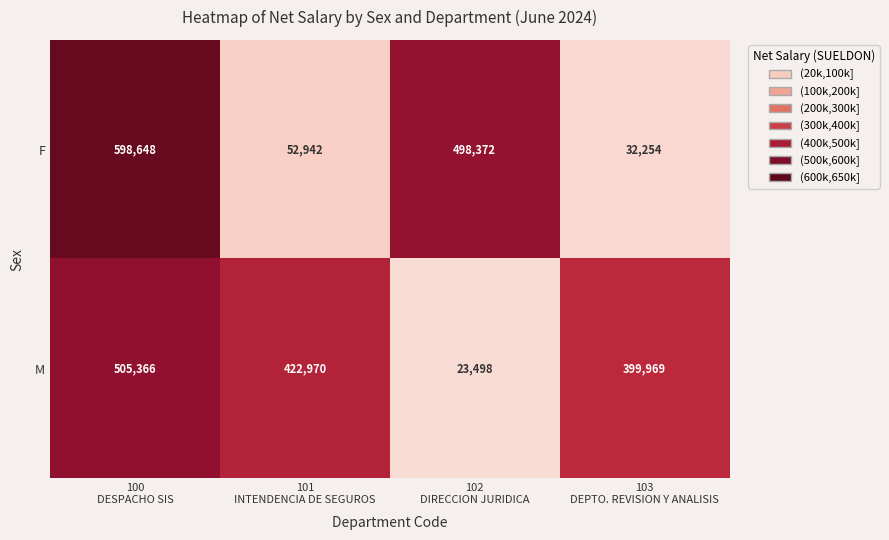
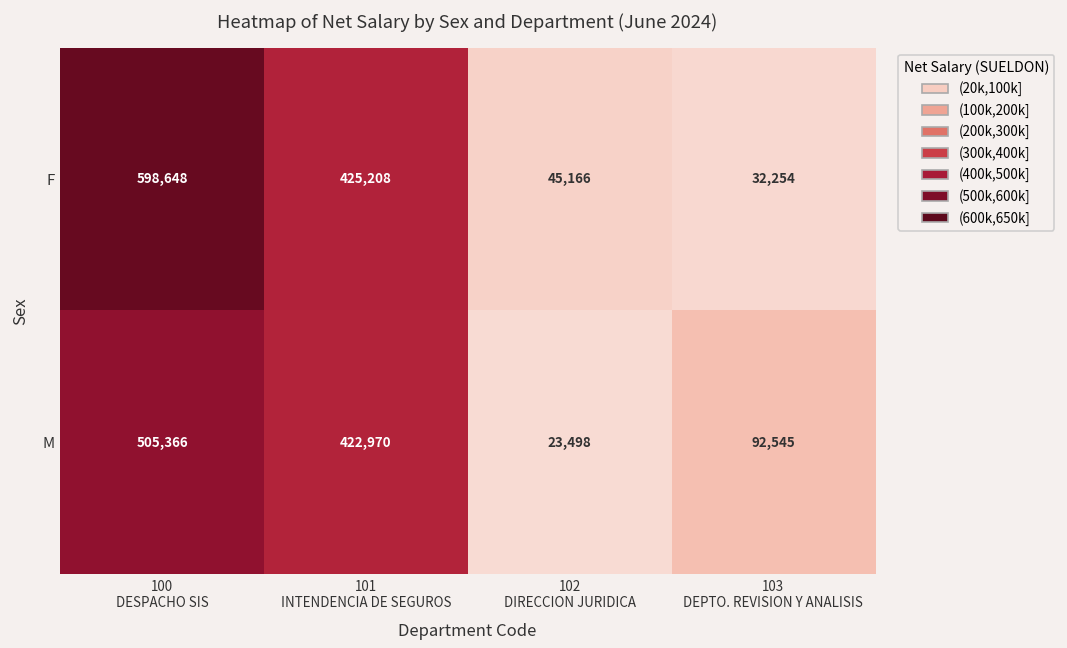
F, 101 INTENDENCIA DE SEGUROS: 52,942 -> 425,208
F, 102 DIRECCION JURIDICA: 498,372 -> 45,166
M, 103 DEPTO. REVISION Y ANALISIS: 399,969 -> 92,545
